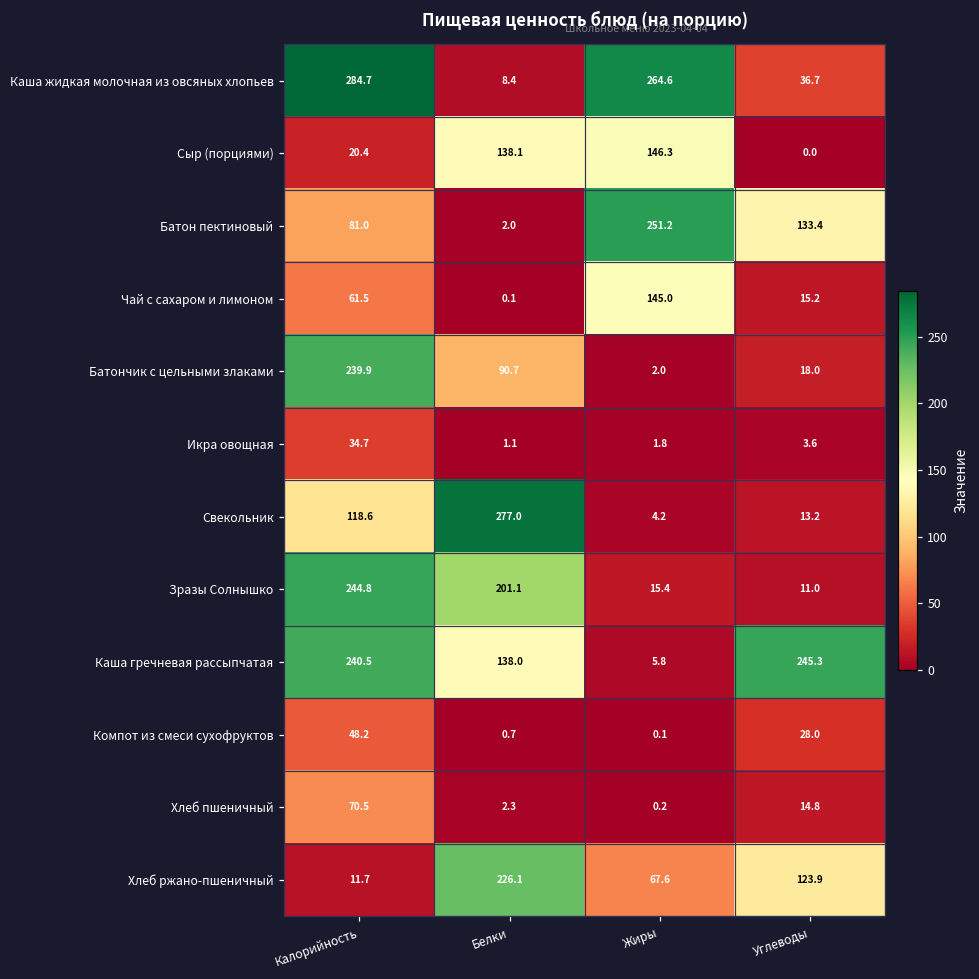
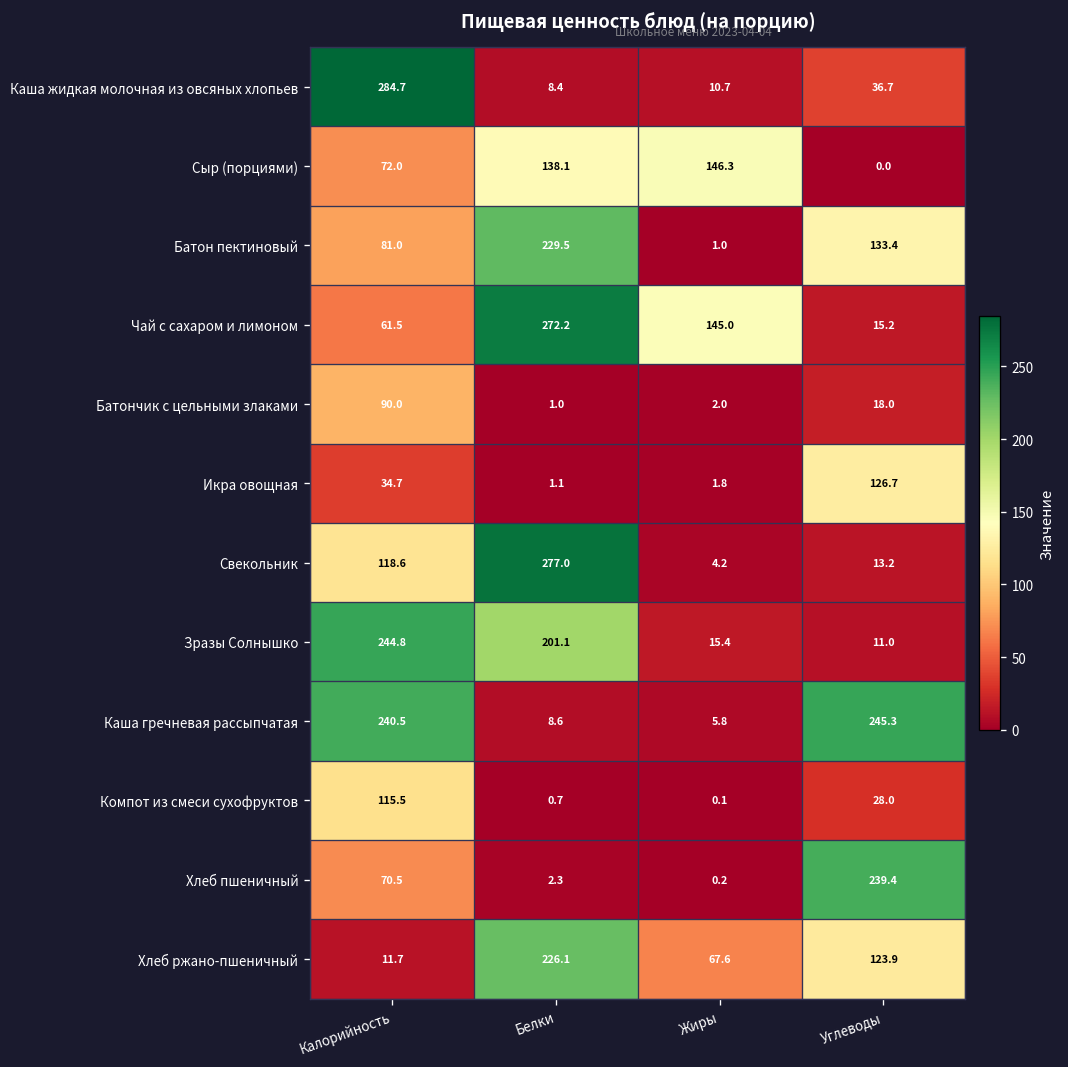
Каша жидкая молочная из овсяных хлопьев, Жиры: 264.6 -> 10.7
Сыр (порциями), Калорийность: 20.4 -> 72.0
Батон пектиновый, Белки: 2.0 -> 229.5
Батон пектиновый, Жиры: 251.2 -> 1.0
Чай с сахаром и лимоном, Белки: 0.1 -> 272.2
Батончик с цельными злаками, Калорийность: 239.9 -> 90.0
Батончик с цельными злаками, Белки: 90.7 -> 1.0
Икра овощная, Углеводы: 3.6 -> 126.7
Каша гречневая рассыпчатая, Белки: 138.0 -> 8.6
Компот из смеси сухофруктов, Калорийность: 48.2 -> 115.5
Хлеб пшеничный, Углеводы: 14.8 -> 239.4
